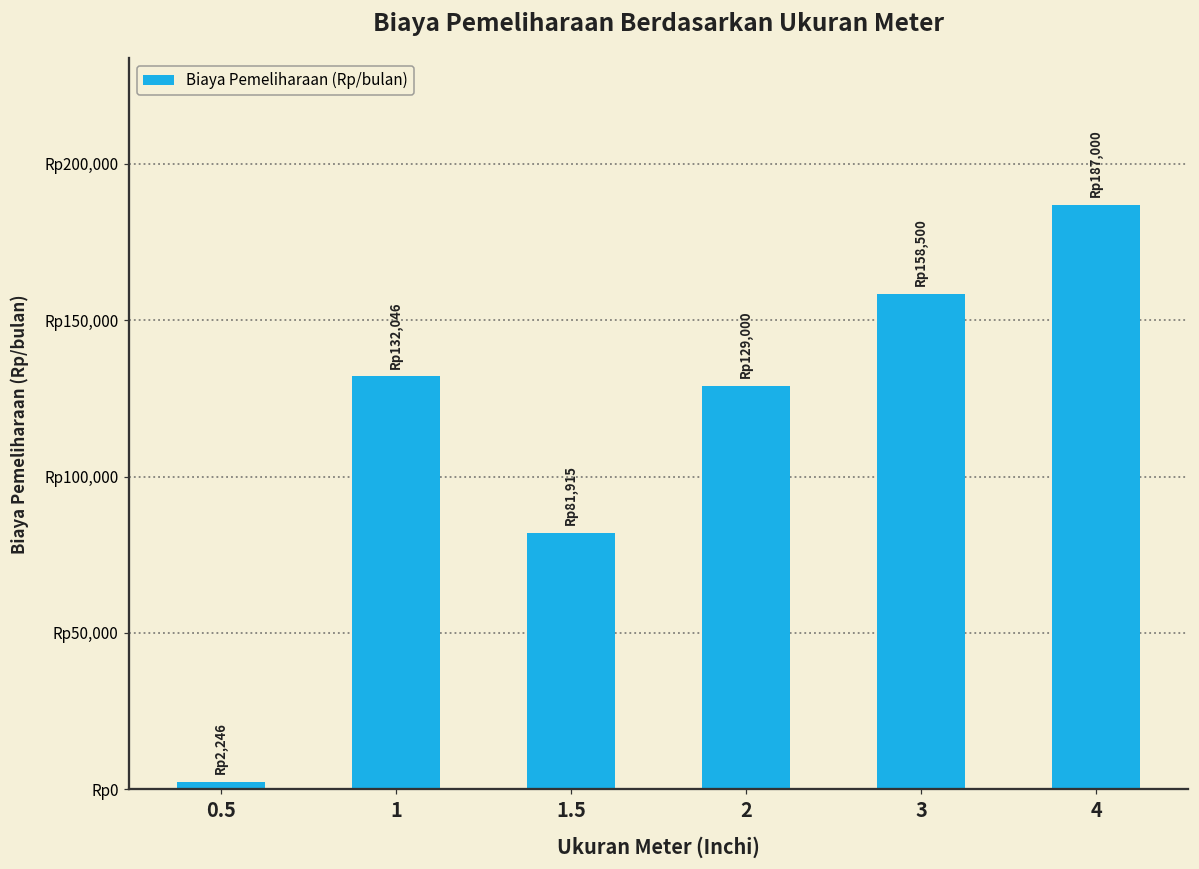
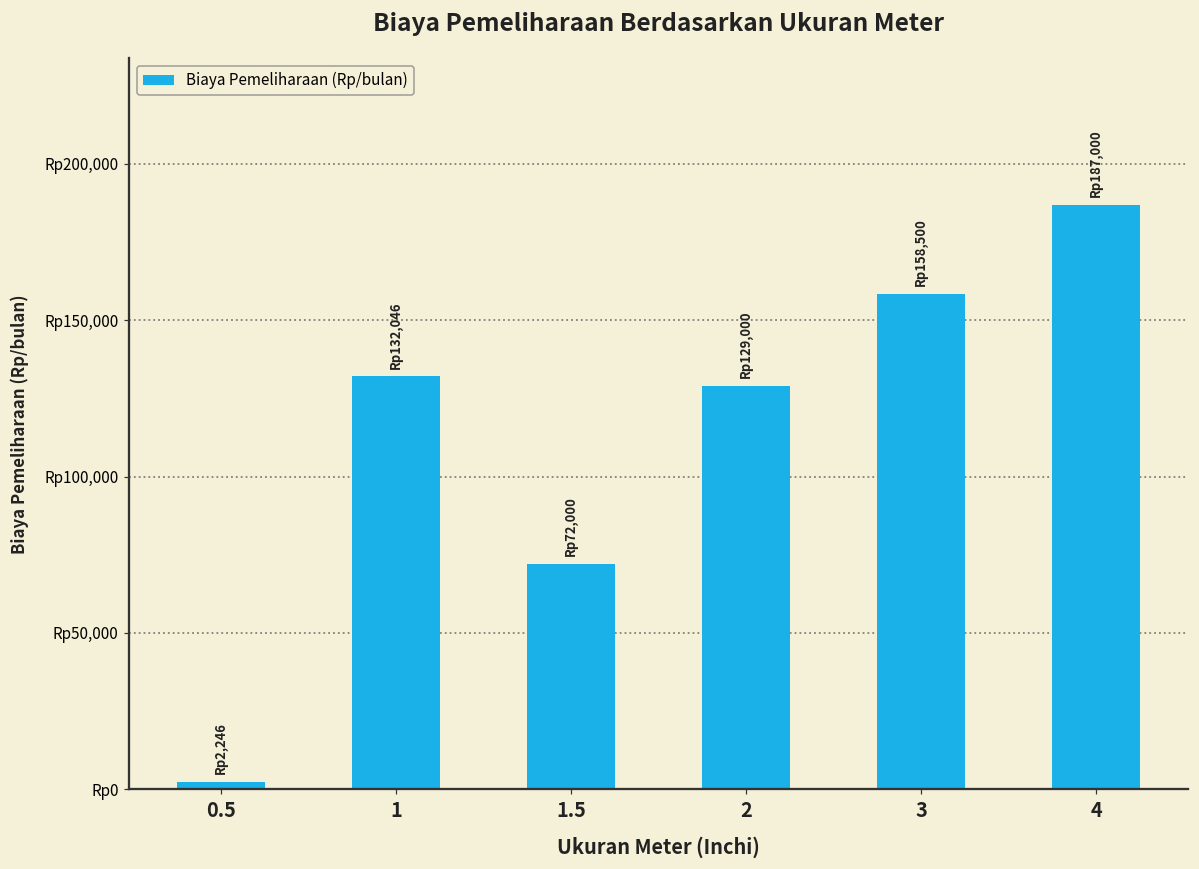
1.5: 81,915 -> 72,000
